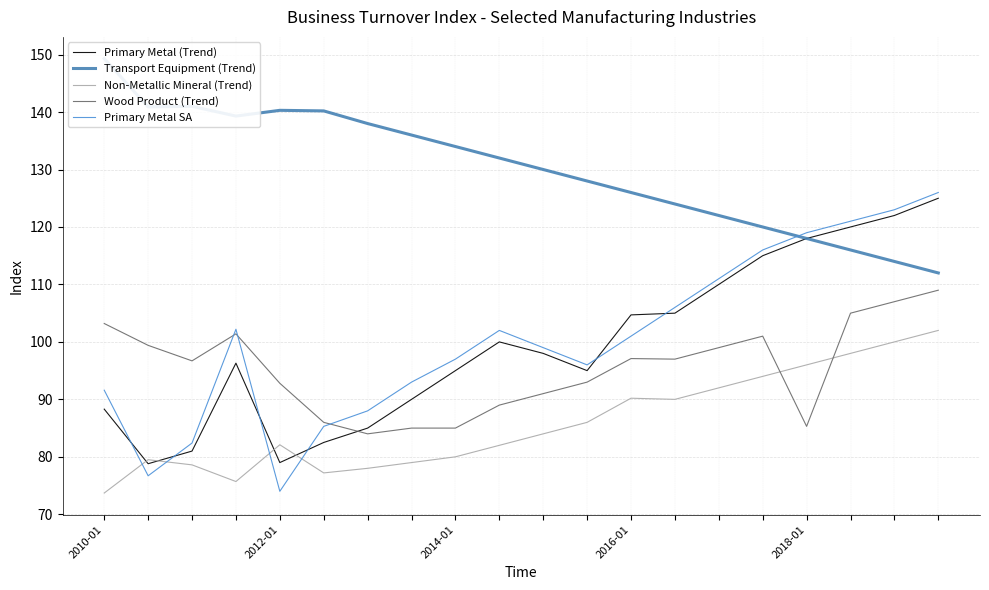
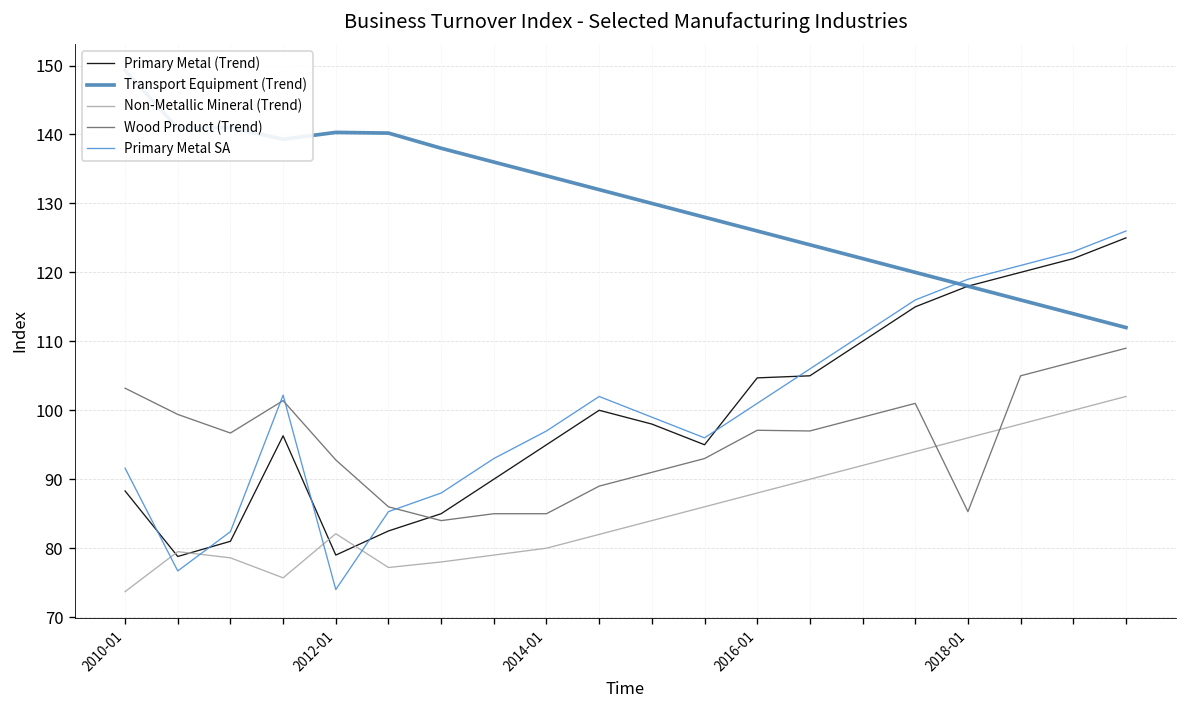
Non-Metallic Mineral (Trend), 2016-01: 90 -> 88
